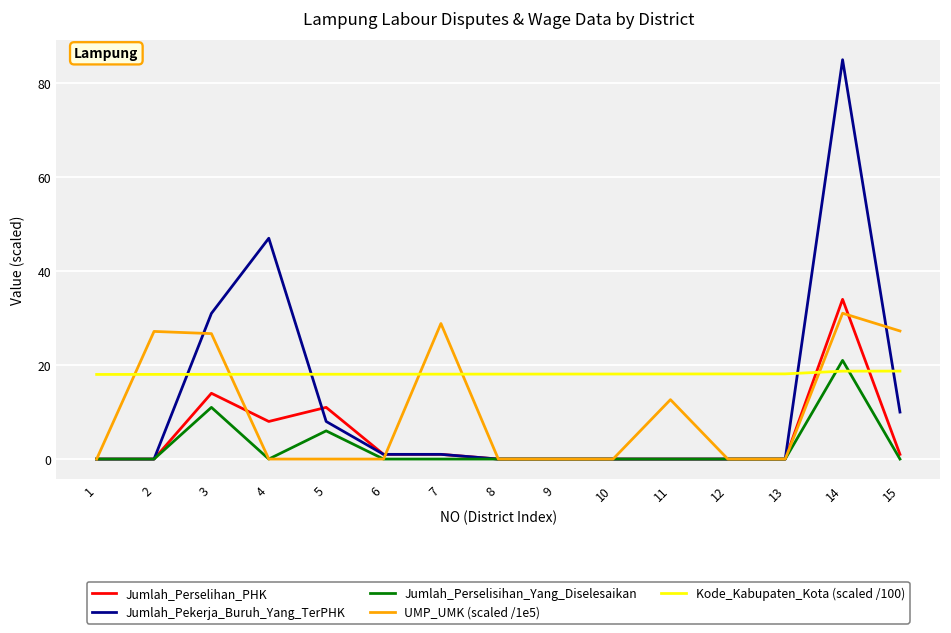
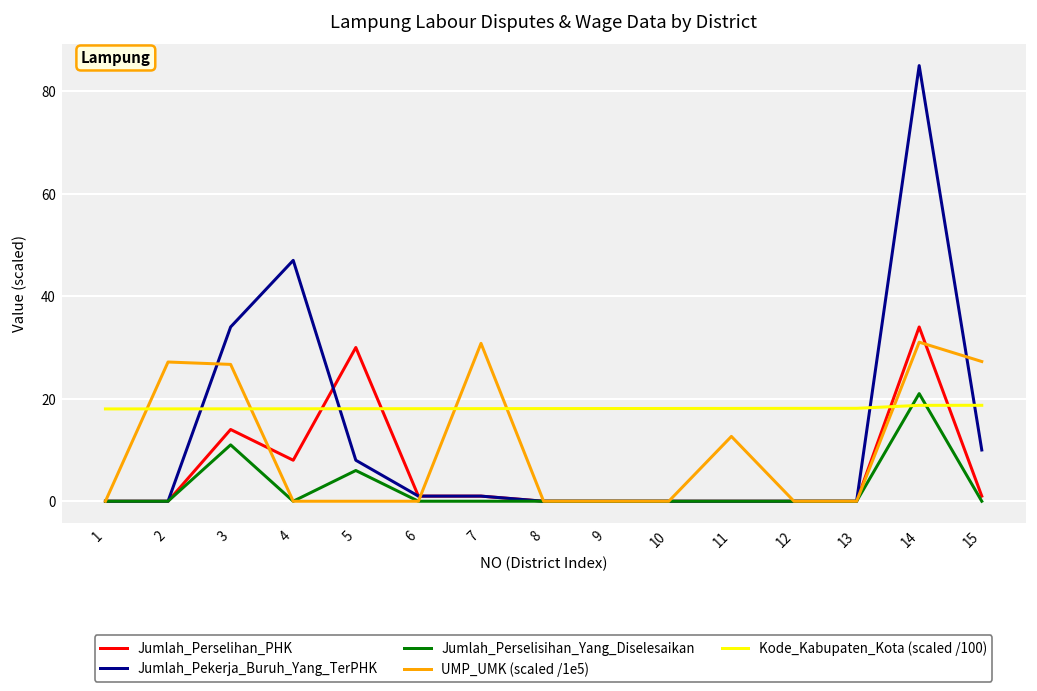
Jumlah_Pekerja_Buruh_Yang_TerPHK, 3: 31 -> 34
Jumlah_Perselihan_PHK, 5: 11 -> 30
UMP_UMK (scaled /1e5), 7: 29 -> 31
